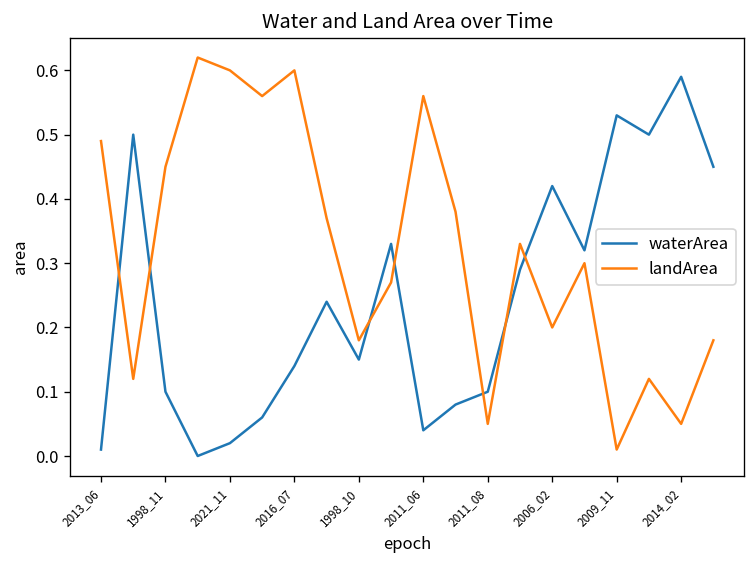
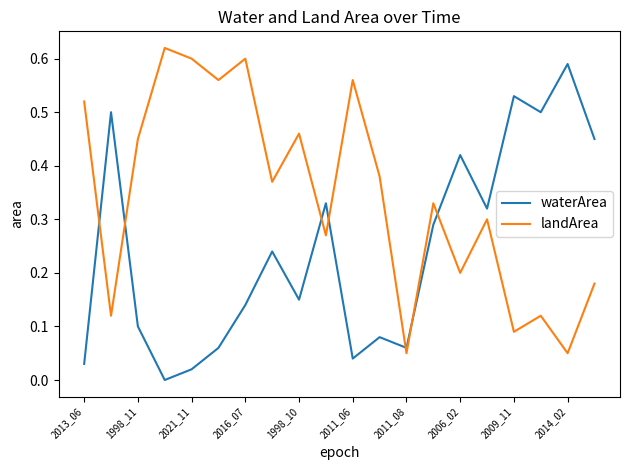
waterArea, 2013_06: 0.01 -> 0.03
landArea, 2013_06: 0.49 -> 0.52
landArea, 1998_10: 0.18 -> 0.46
waterArea, 2011_08: 0.10 -> 0.06
landArea, 2009_11: 0.01 -> 0.09
